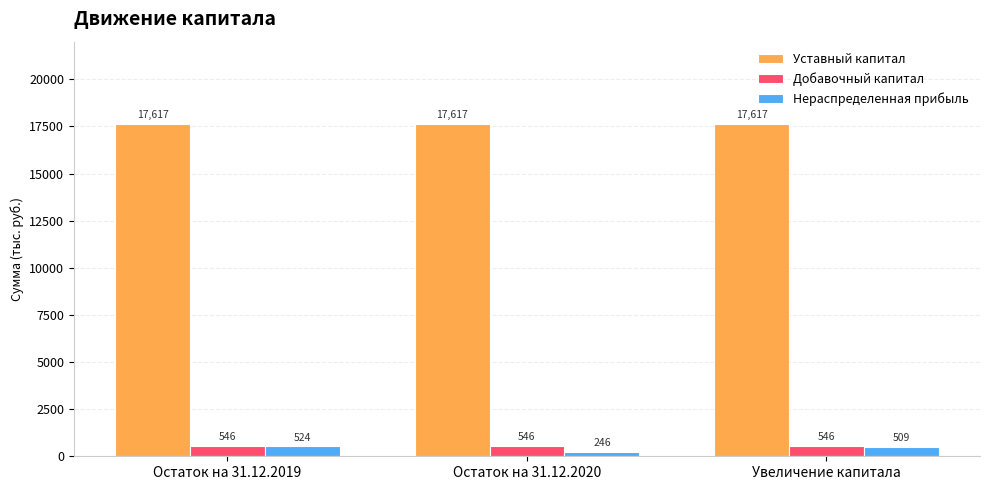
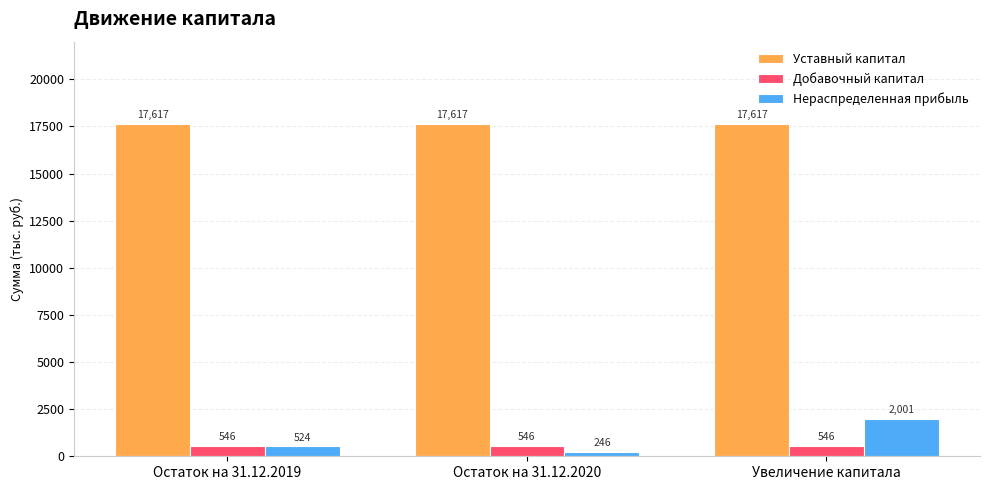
Нераспределенная прибыль, Увеличение капитала: 509 -> 2,001
